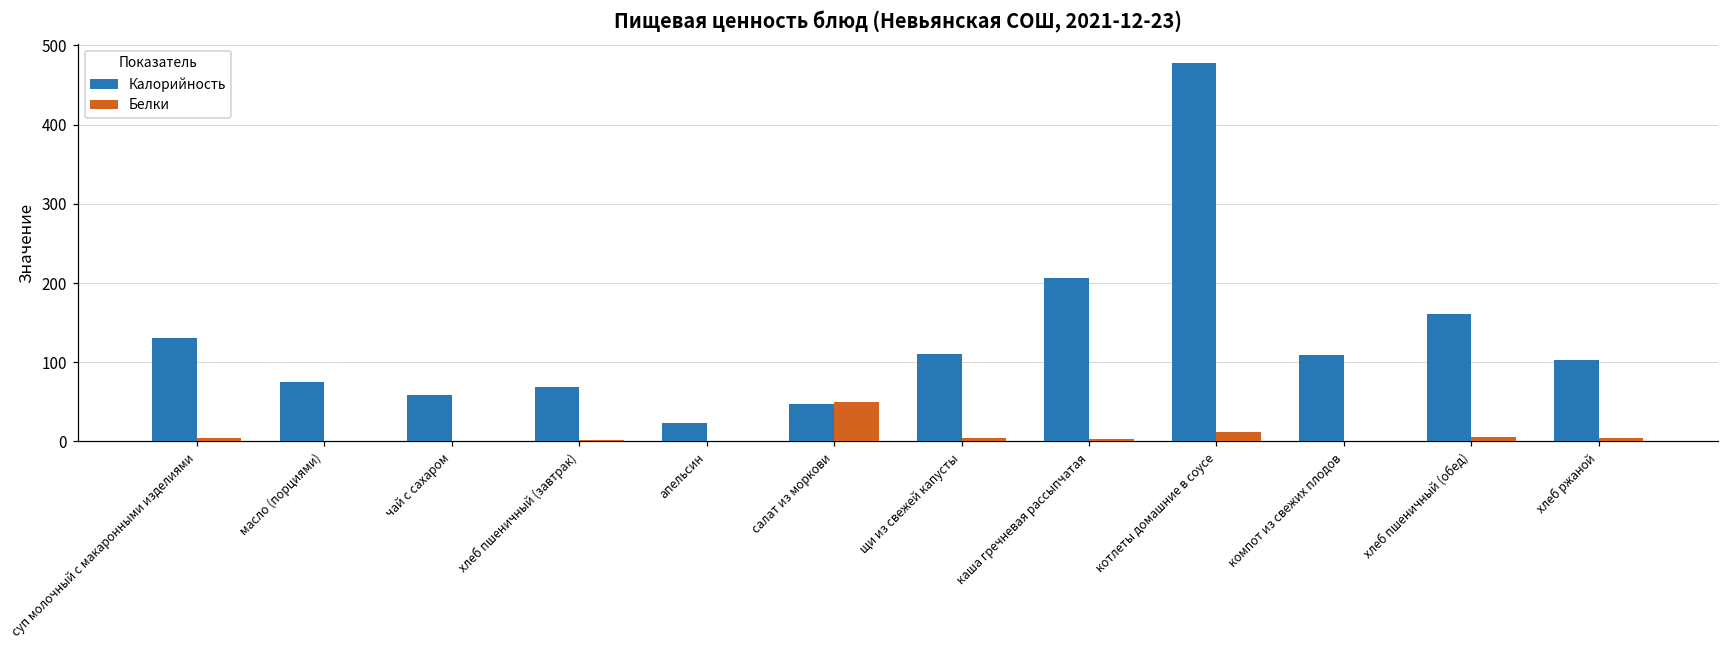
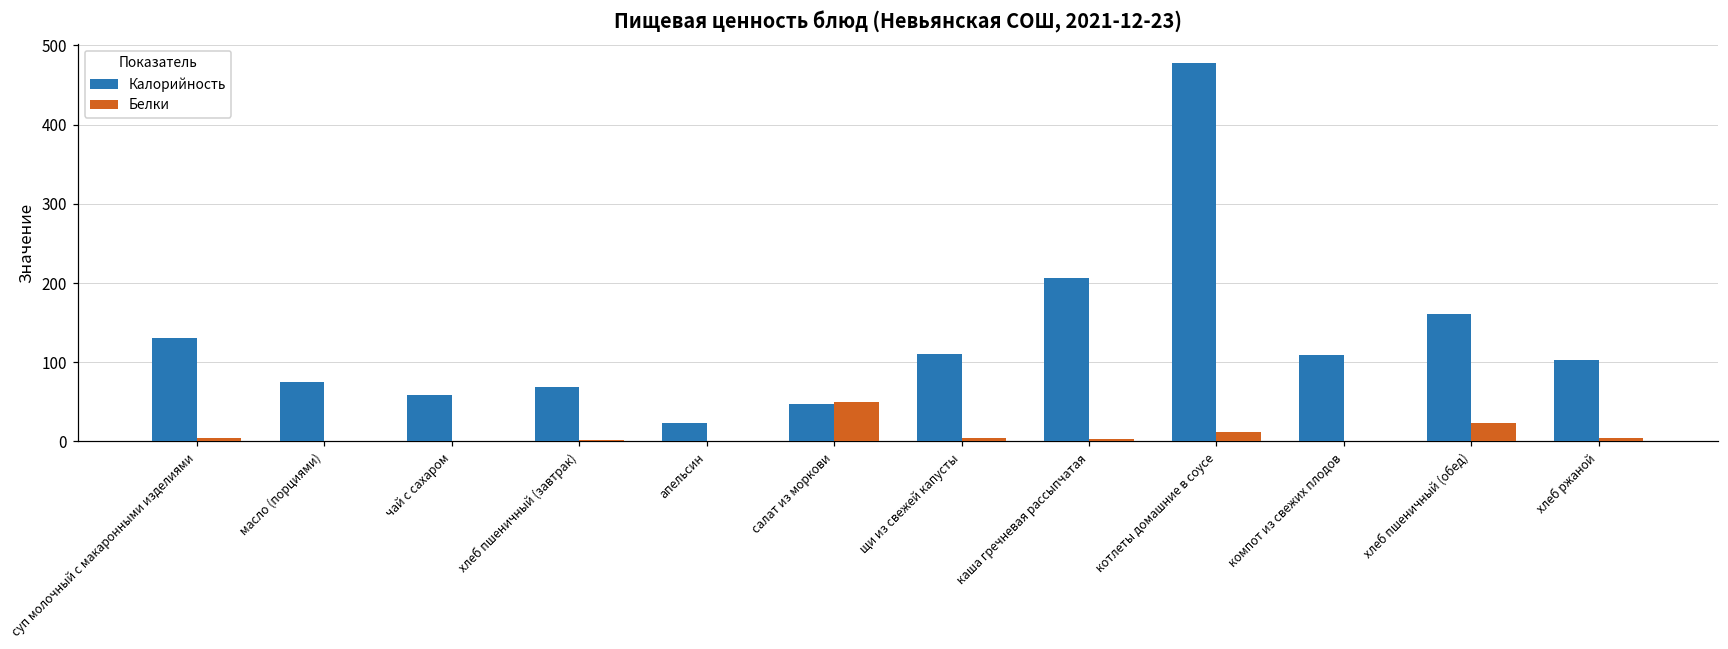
Белки, хлеб пшеничный (обед): 10 -> 20
